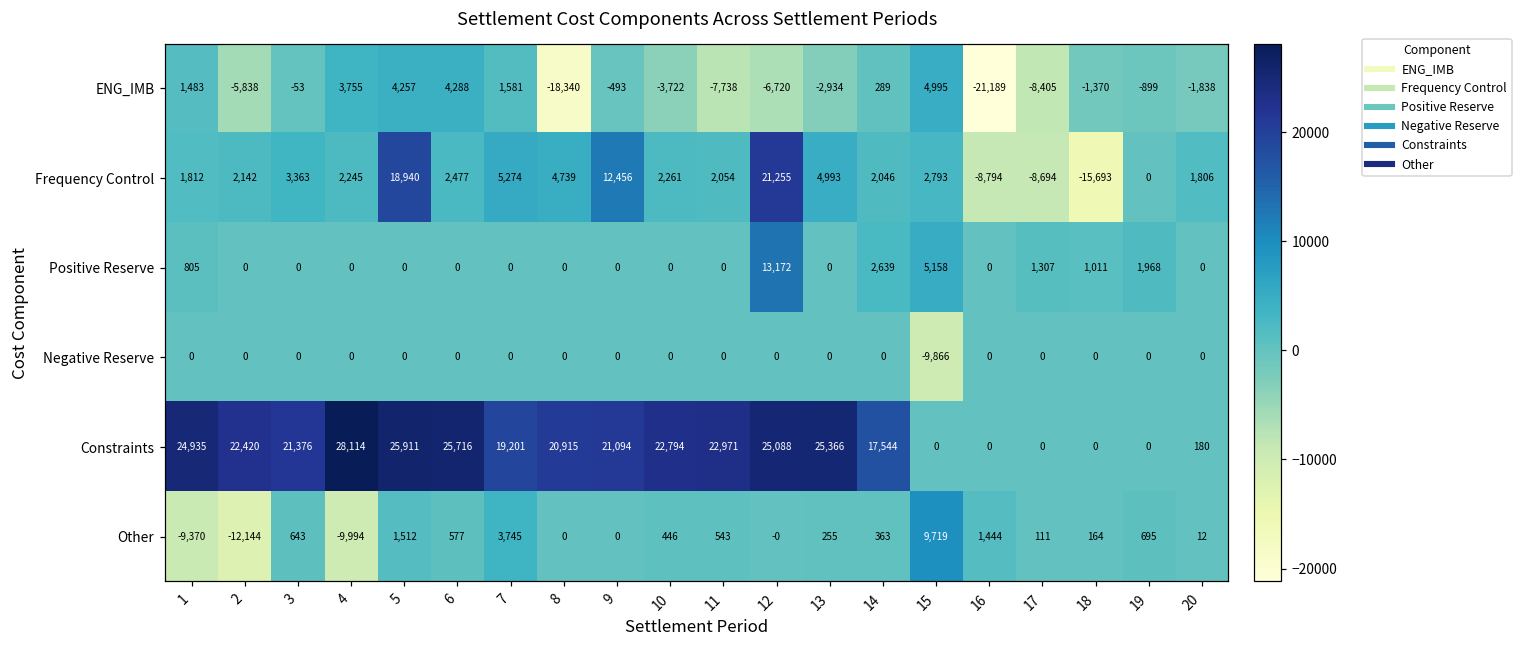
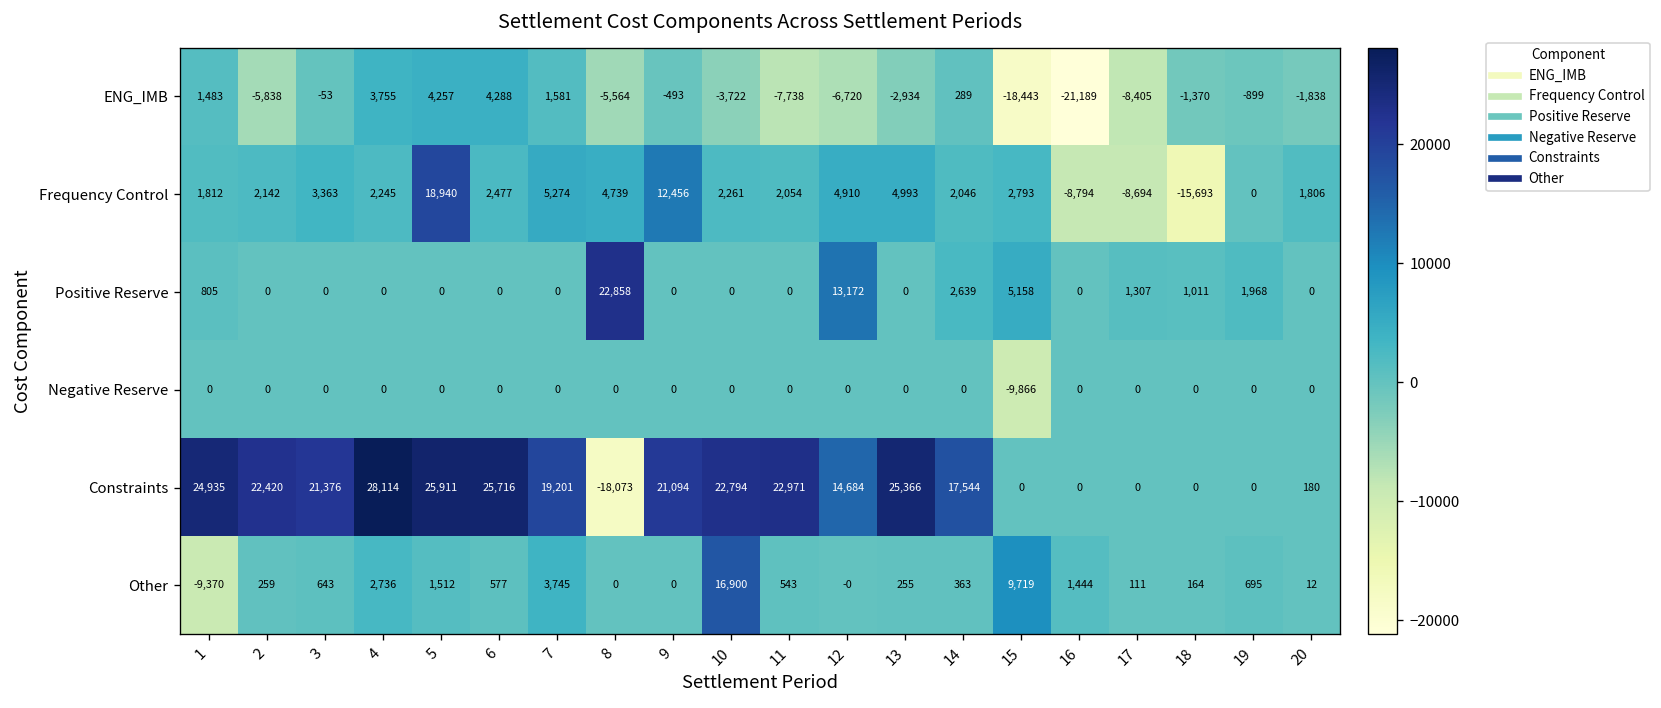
ENG_IMB, 8: -18,340 -> -5,564
ENG_IMB, 15: 4,995 -> -18,443
Frequency Control, 12: 21,255 -> 4,910
Positive Reserve, 8: 0 -> 22,858
Constraints, 8: 20,915 -> -18,073
Constraints, 12: 25,088 -> 14,684
Other, 2: -12,144 -> 259
Other, 4: -9,994 -> 2,736
Other, 10: 446 -> 16,900
